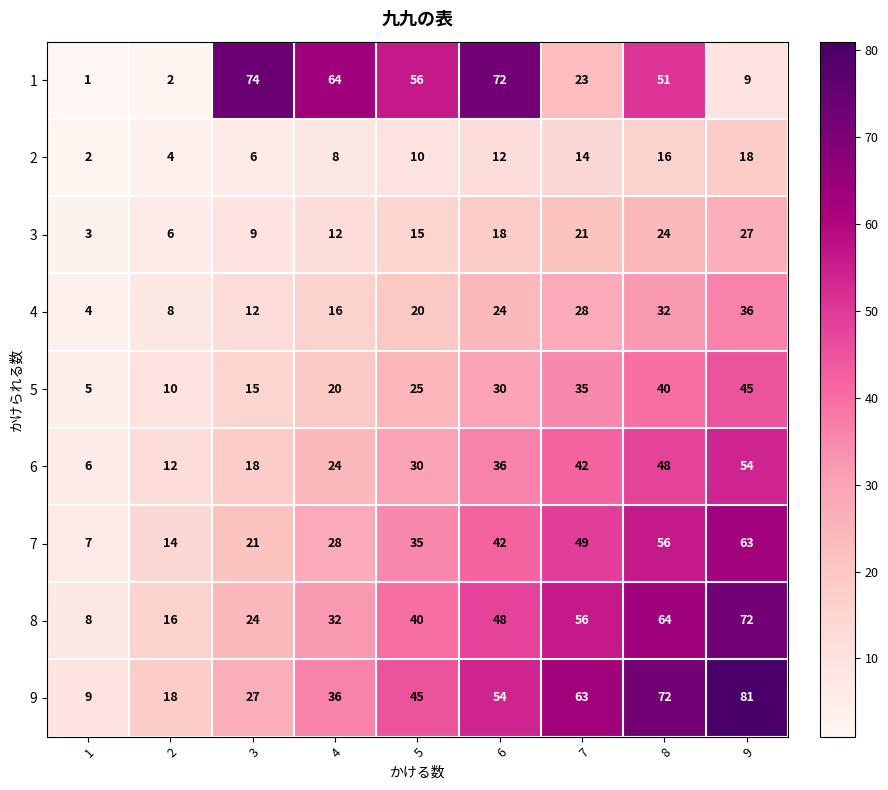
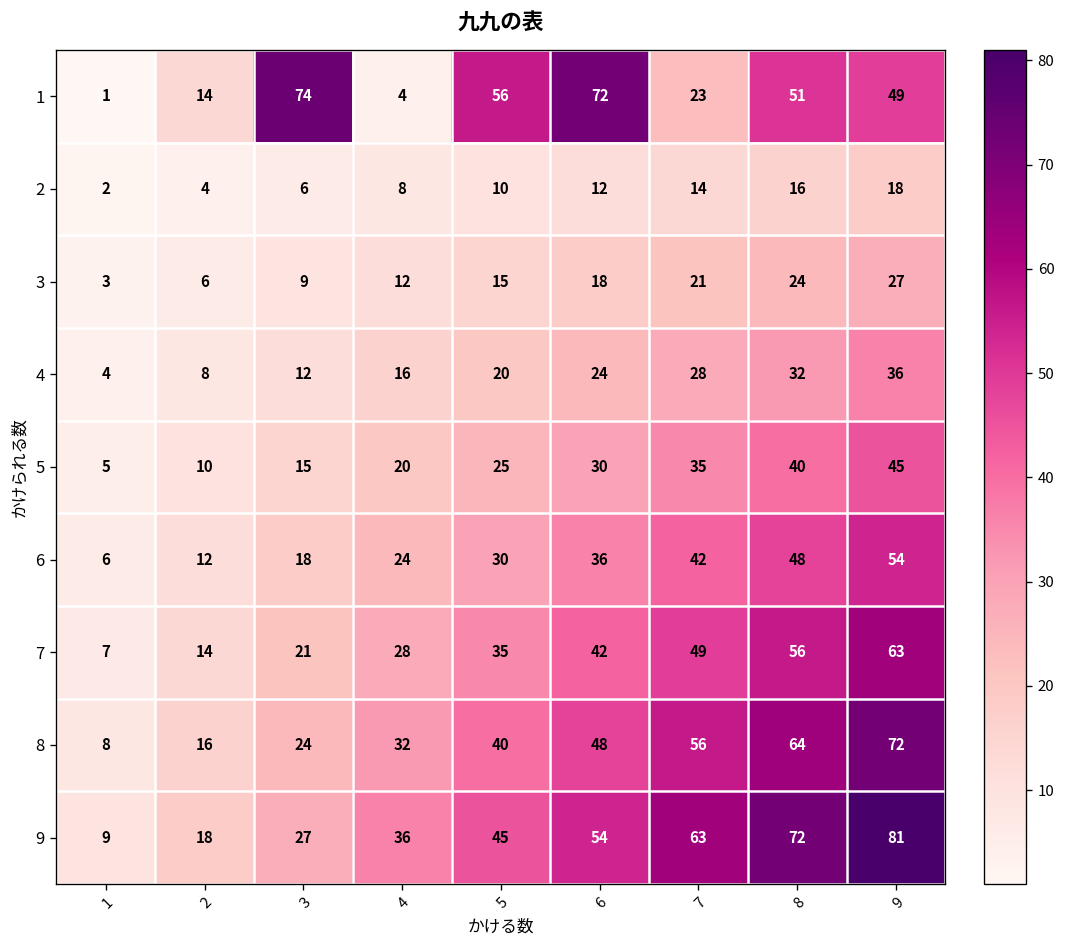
1, 2: 2 -> 14
1, 4: 64 -> 4
1, 9: 9 -> 49
